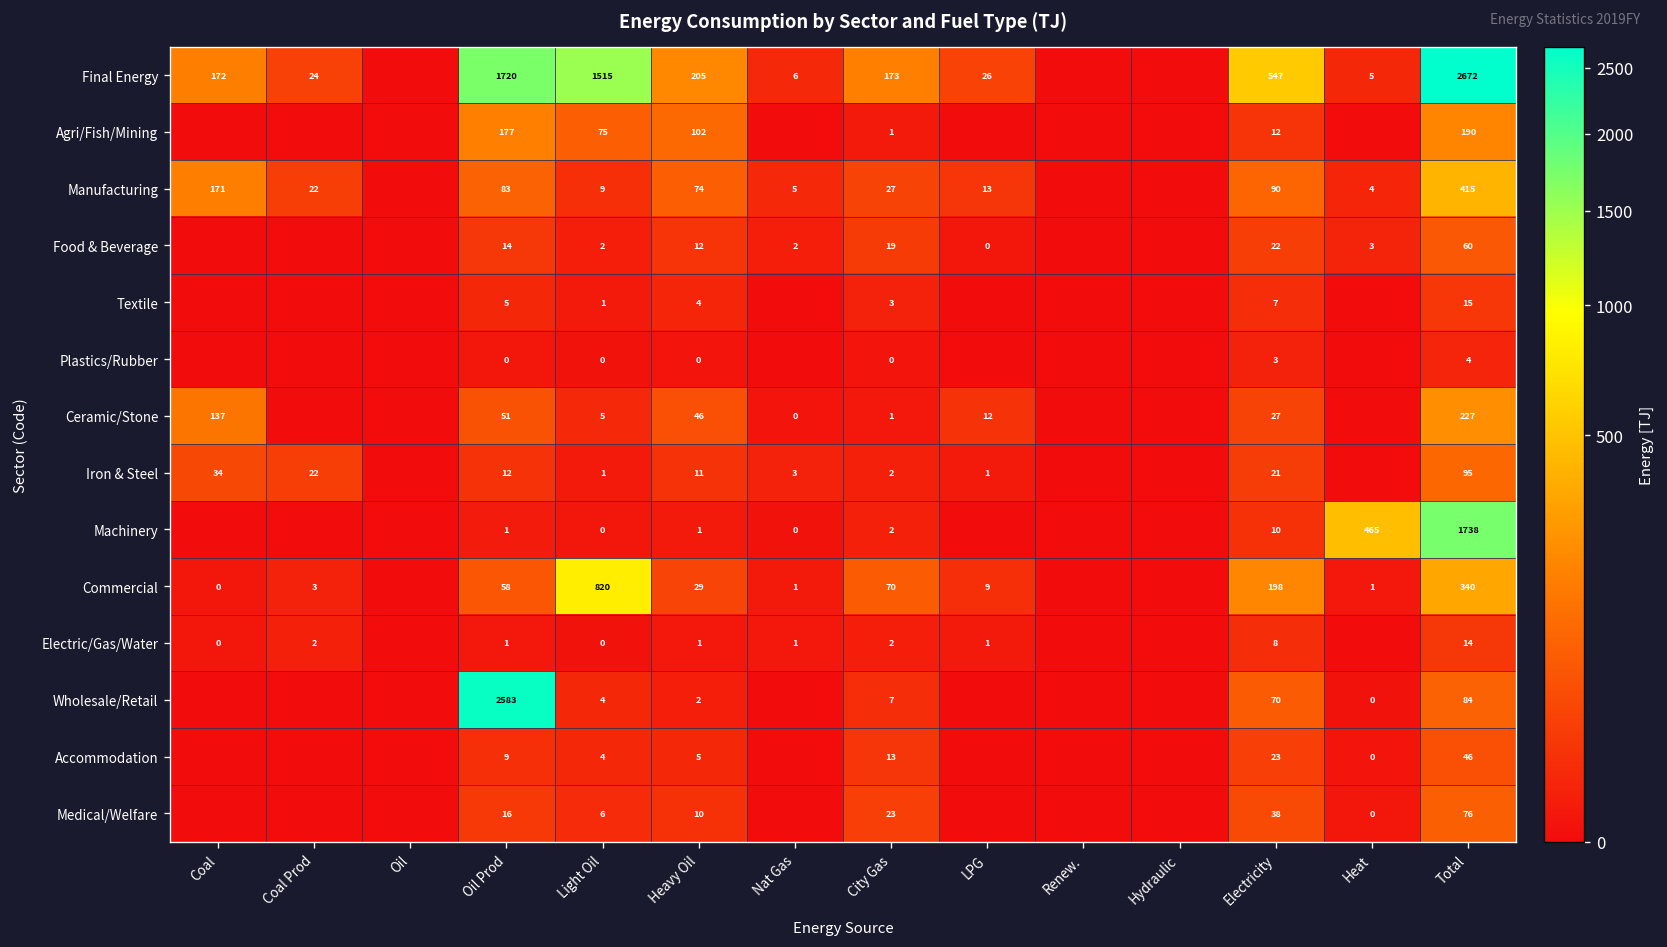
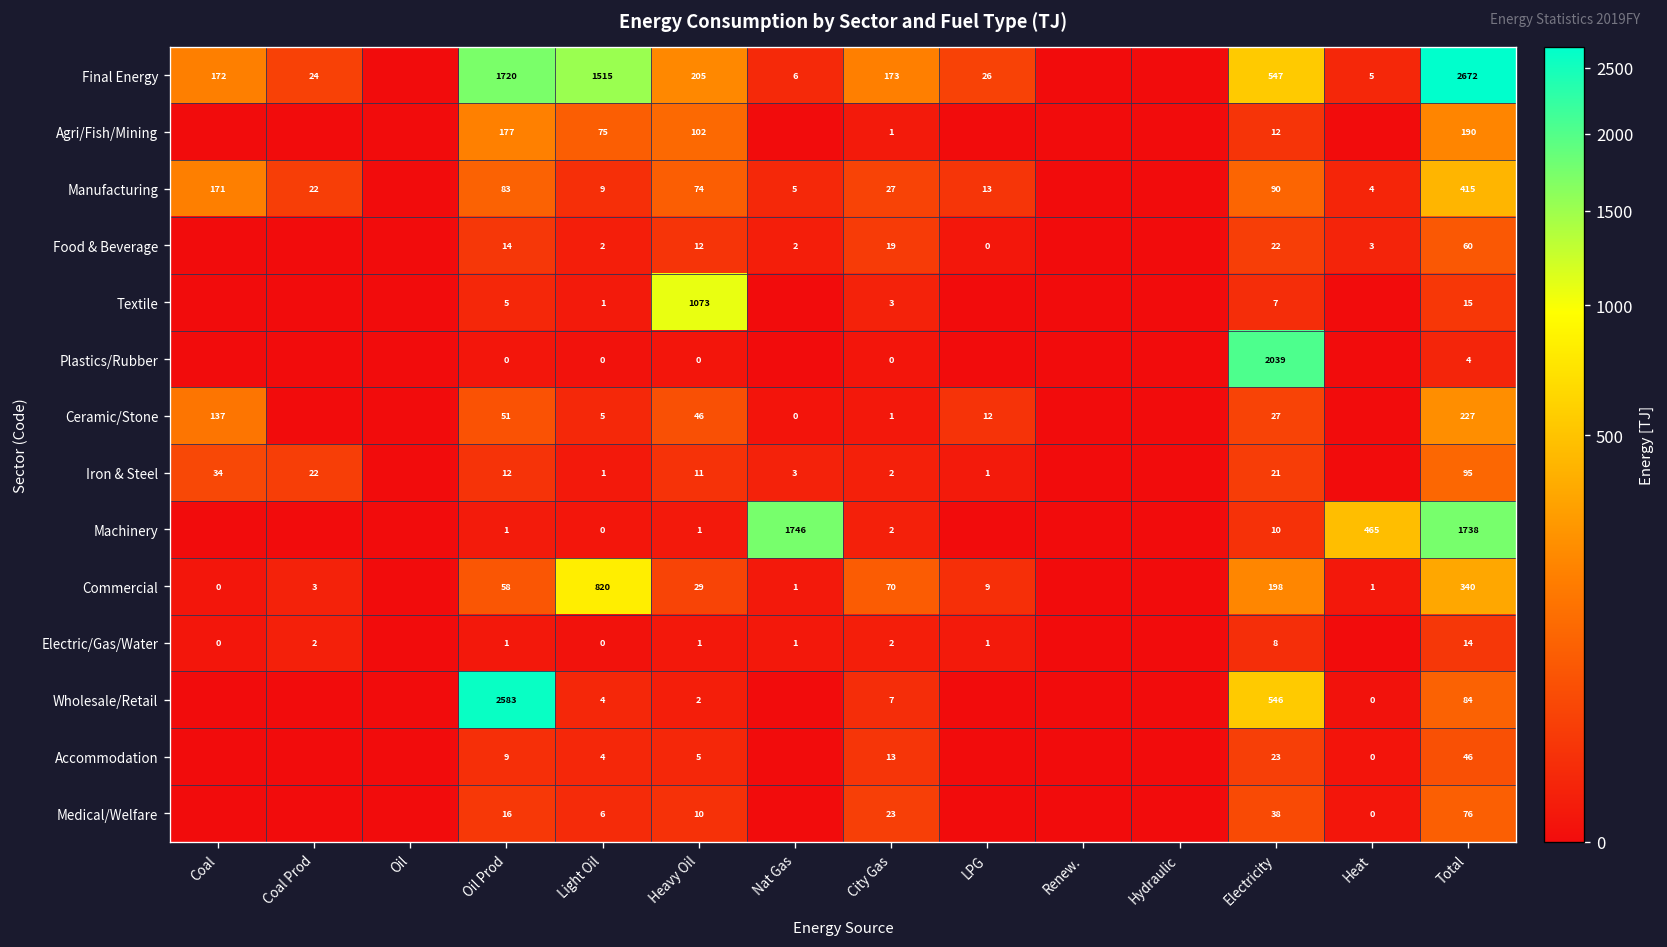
Textile, Heavy Oil: 4 -> 1073
Plastics/Rubber, Electricity: 3 -> 2039
Machinery, Nat Gas: 0 -> 1746
Wholesale/Retail, Electricity: 70 -> 546
